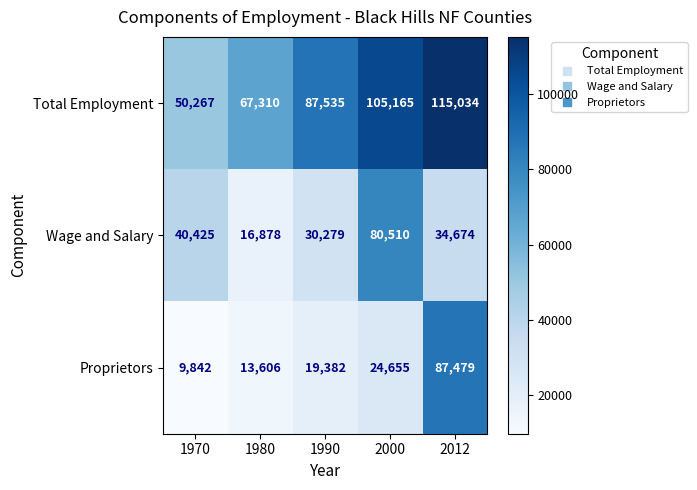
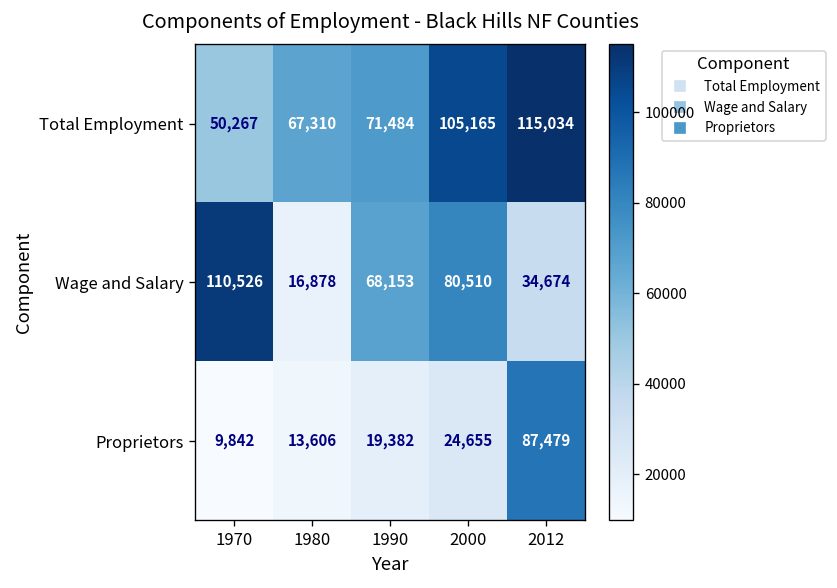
Total Employment, 1990: 87,535 -> 71,484
Wage and Salary, 1970: 40,425 -> 110,526
Wage and Salary, 1990: 30,279 -> 68,153
